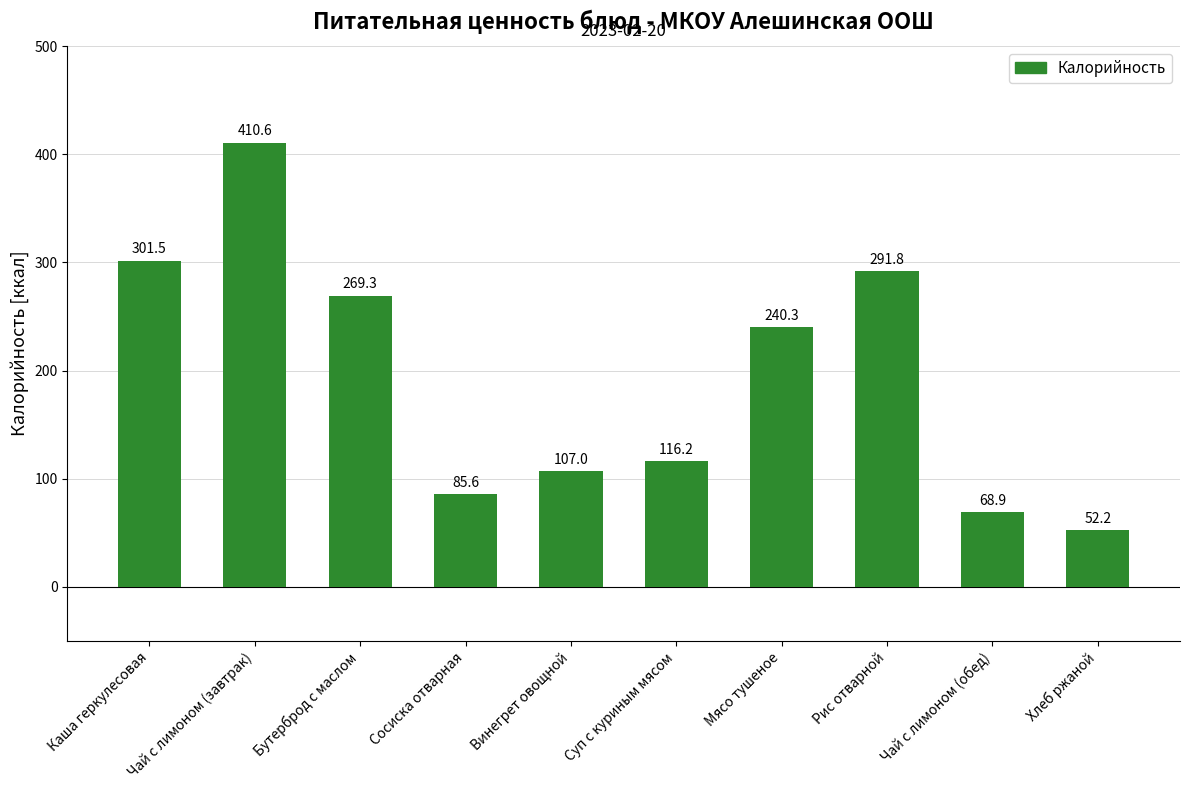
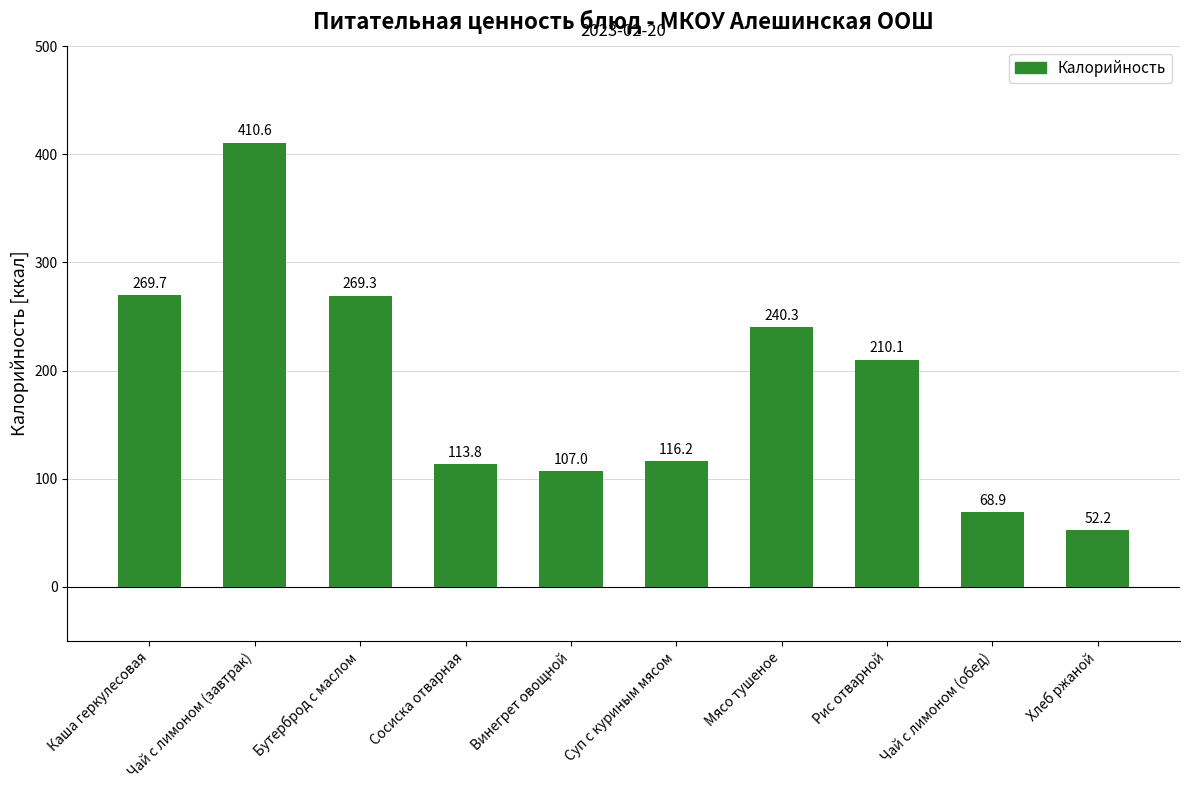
Каша геркулесовая: 301.5 -> 269.7
Сосиска отварная: 85.6 -> 113.8
Рис отварной: 291.8 -> 210.1
